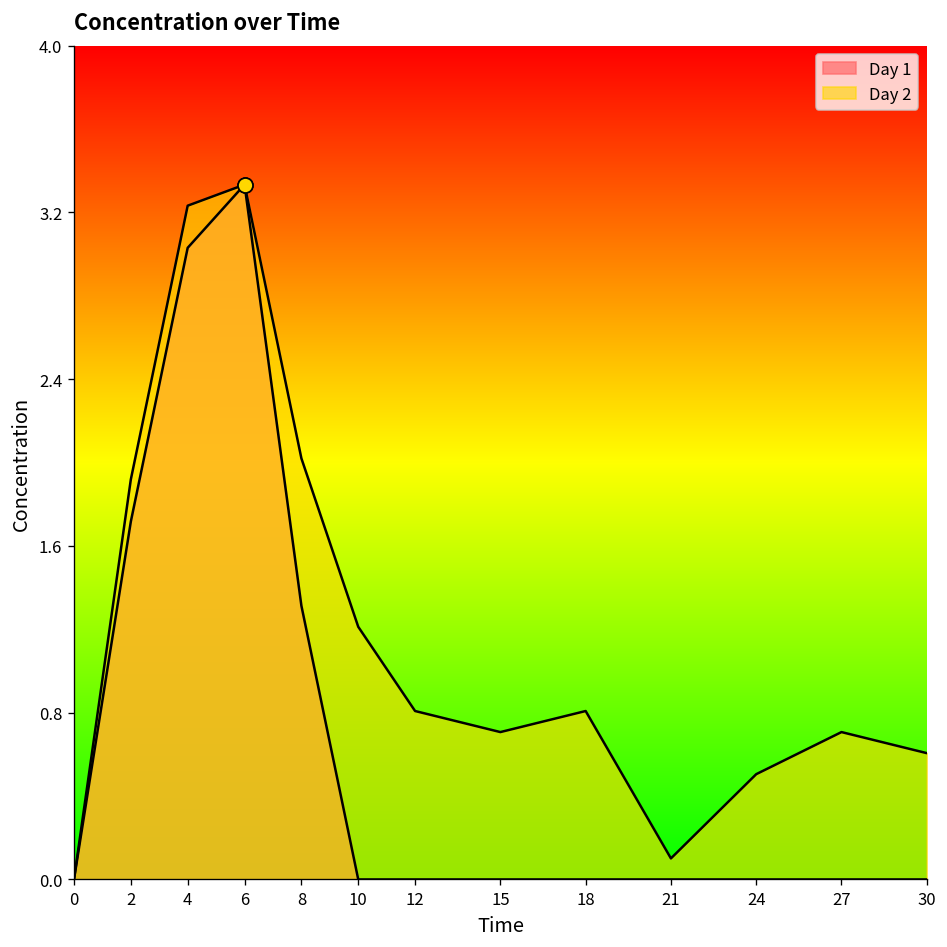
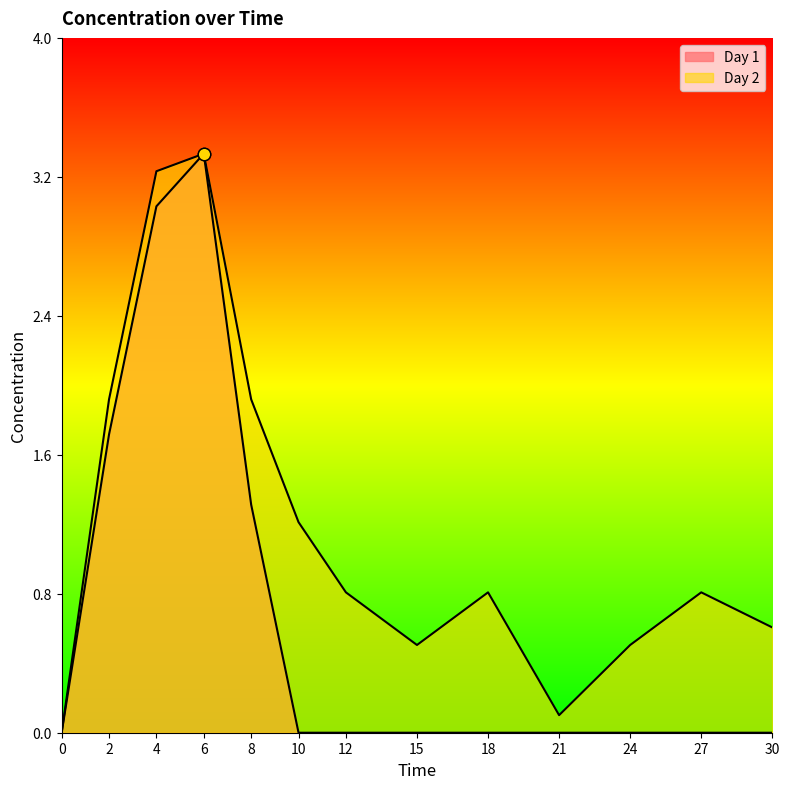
Day 2, 8: 2.0 -> 1.9
Day 2, 15: 0.7 -> 0.5
Day 2, 27: 0.7 -> 0.8
